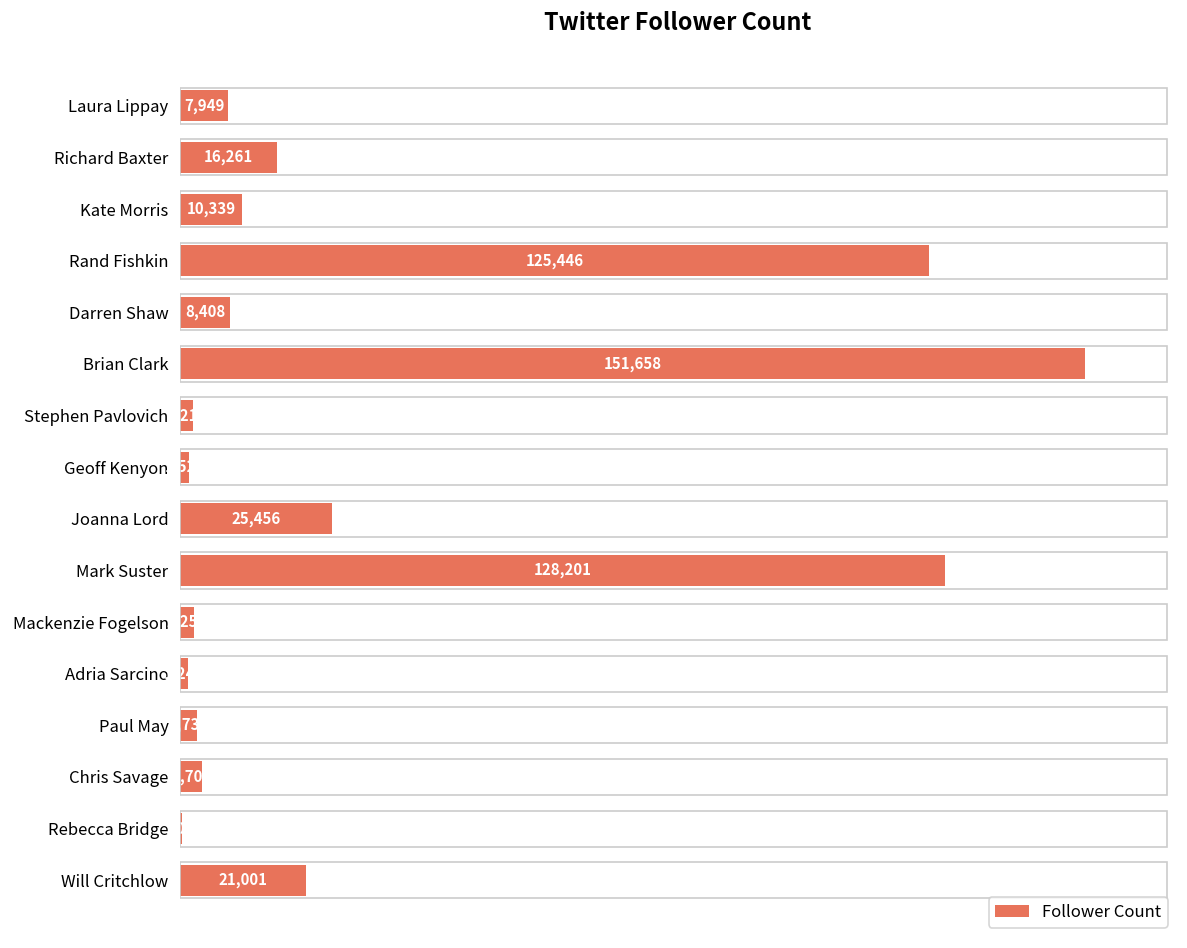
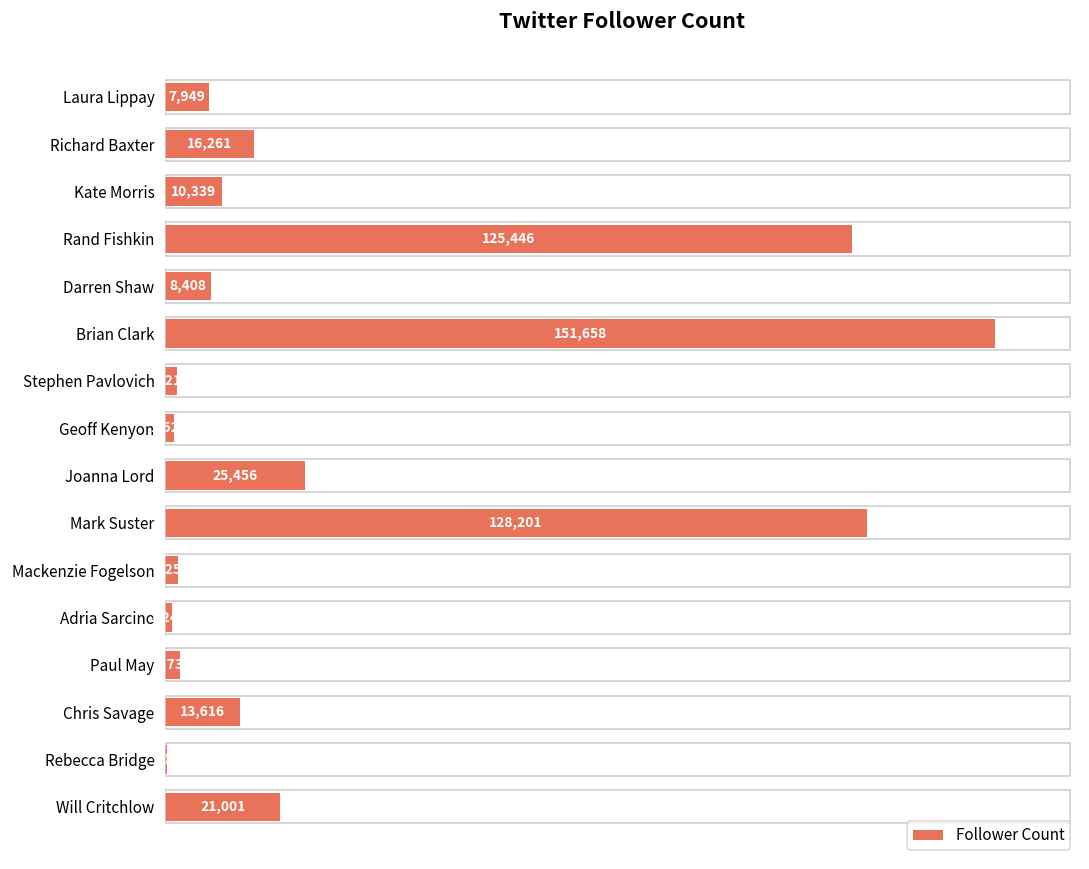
Chris Savage: 3,701 -> 13,616
